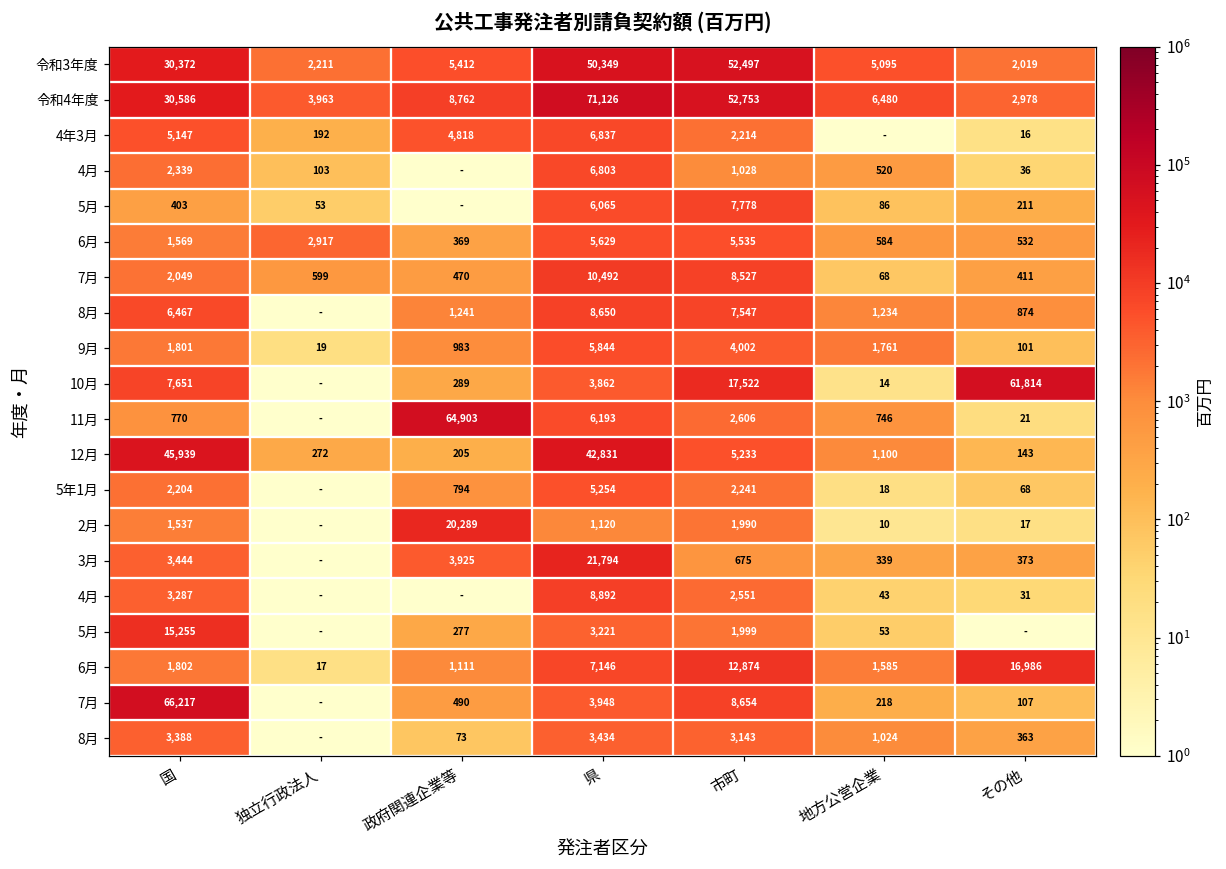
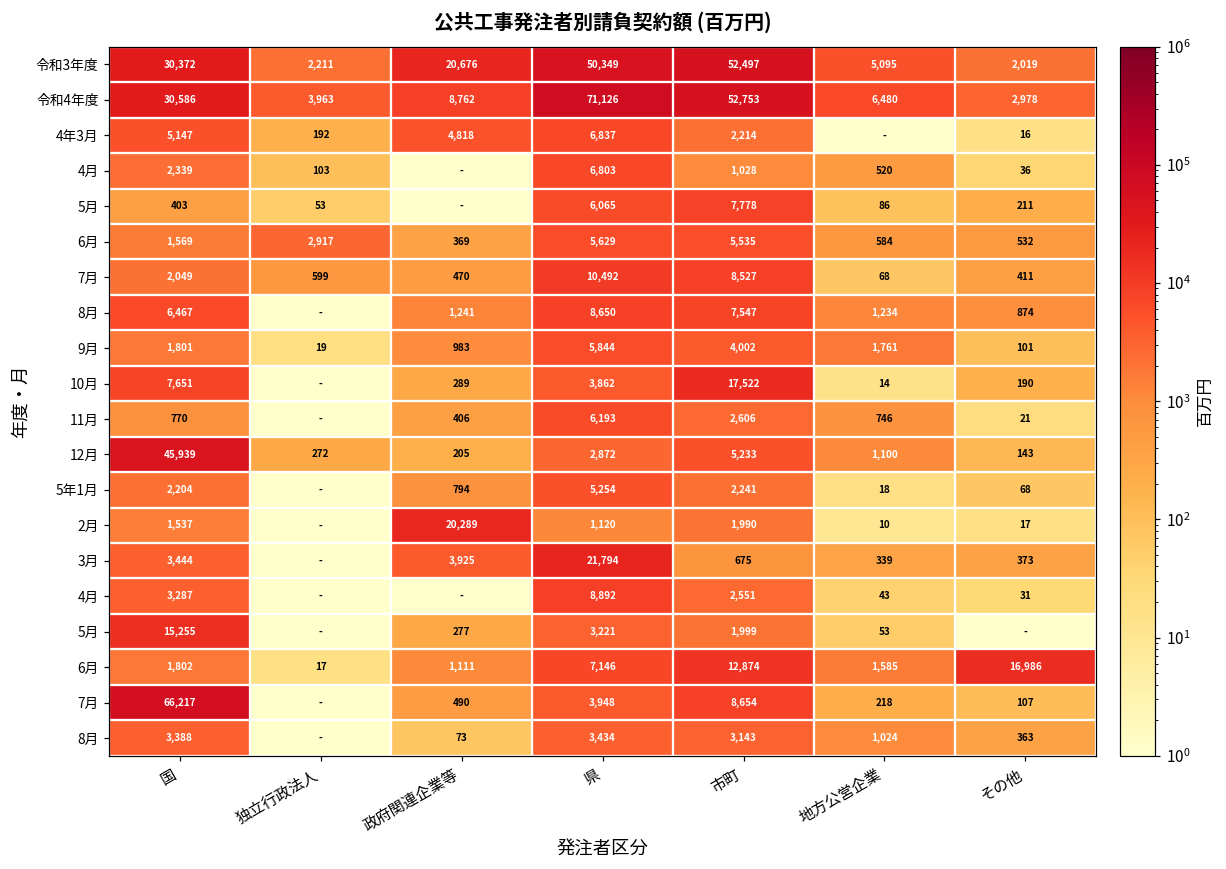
令和3年度, 政府関連企業等: 5,412 -> 20,676
10月, その他: 61,814 -> 190
11月, 政府関連企業等: 64,903 -> 406
12月, 県: 42,831 -> 2,872
